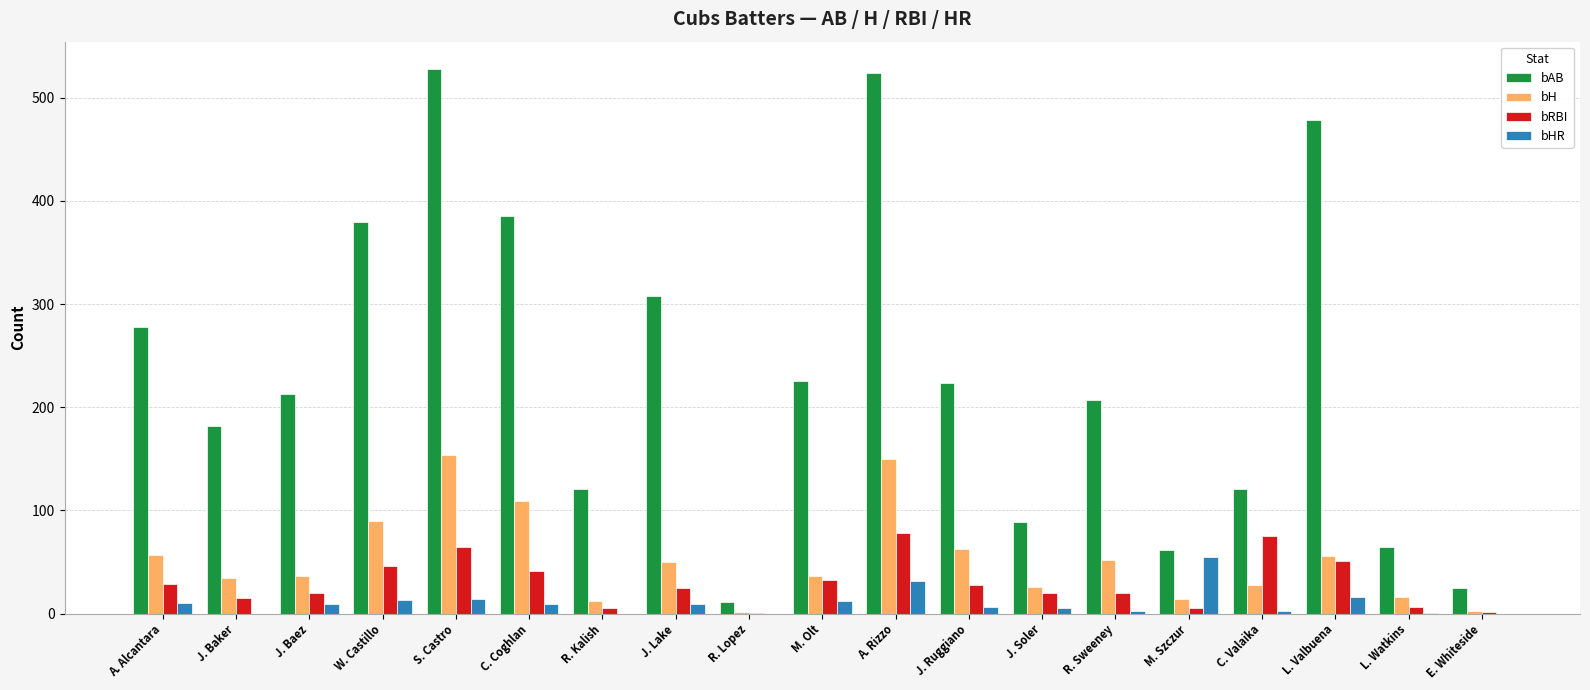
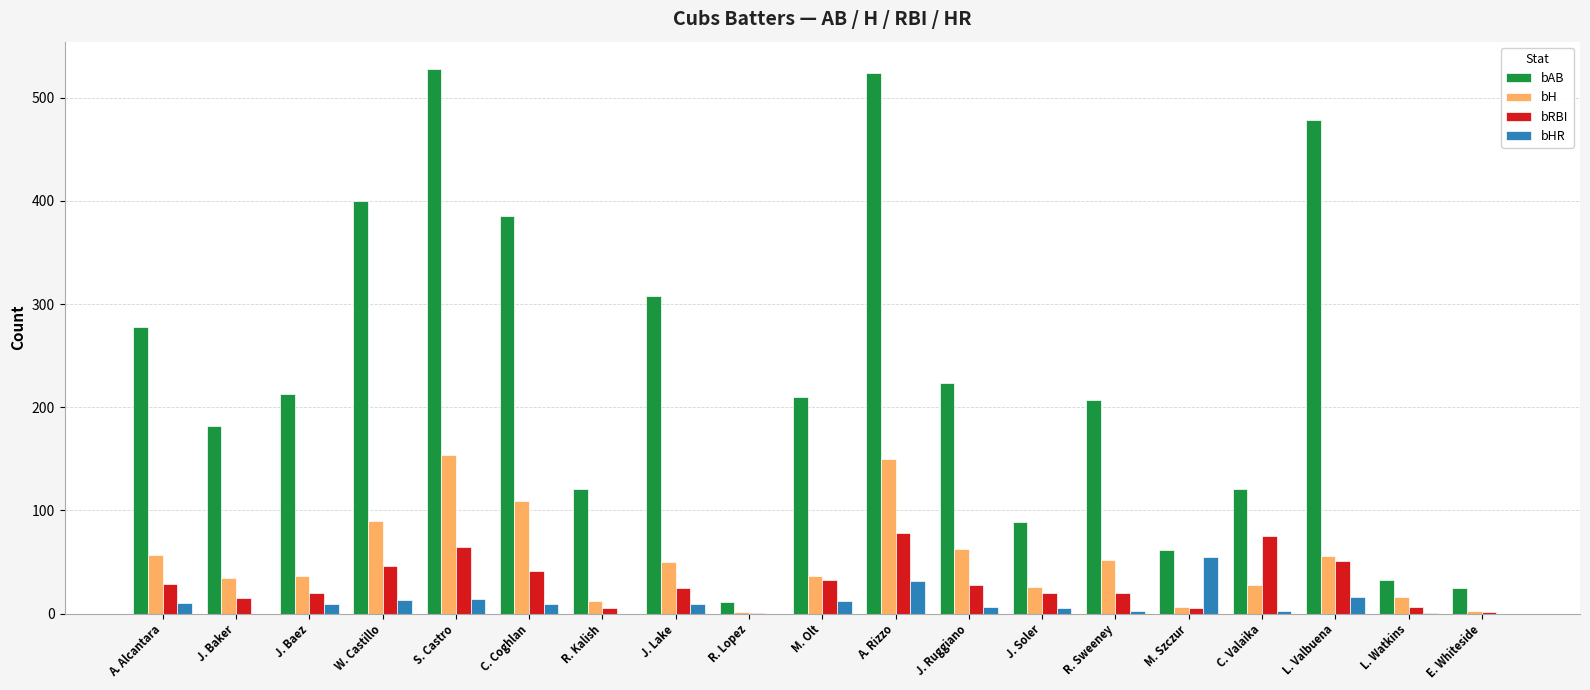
bAB, W. Castillo: 380 -> 400
bAB, M. Olt: 225 -> 210
bH, M. Szczur: 14 -> 6
bAB, L. Watkins: 65 -> 33
